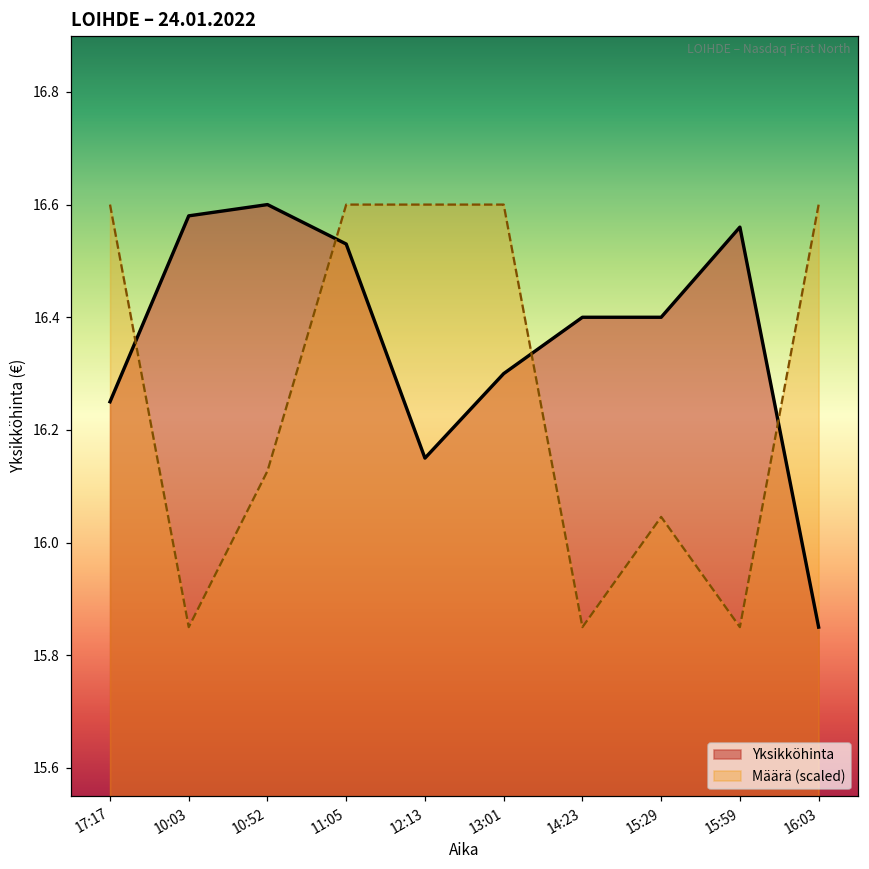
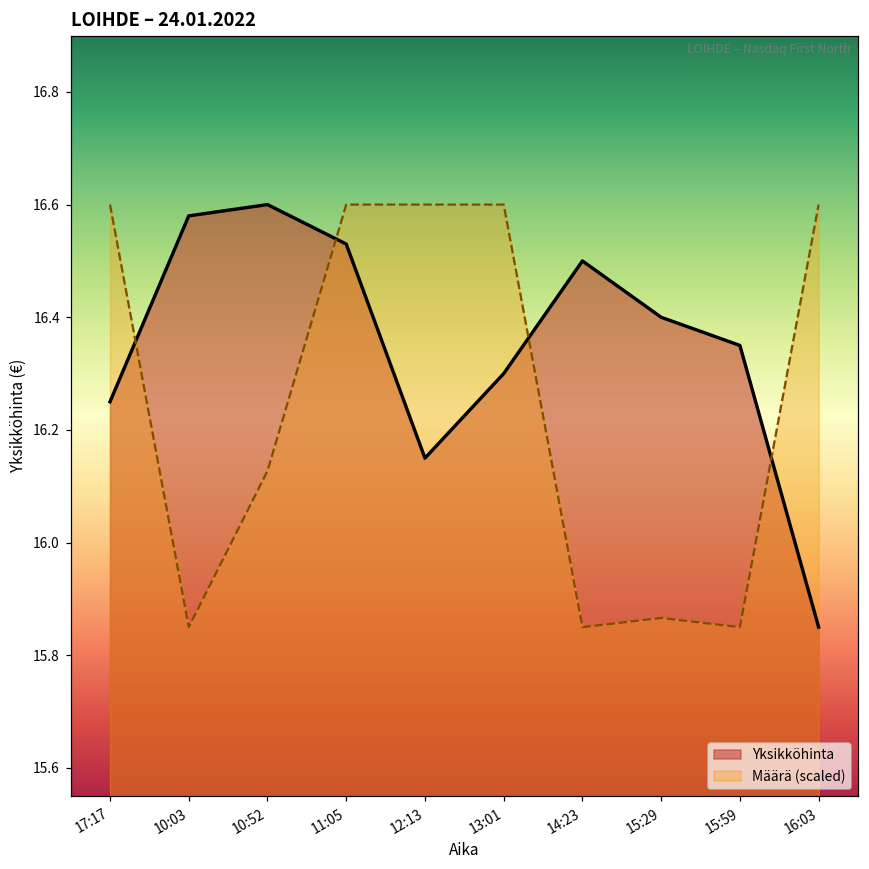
Yksikköhinta, 14:23: 16.4 -> 16.5
Määrä (scaled), 15:29: 16.05 -> 15.87
Yksikköhinta, 15:59: 16.56 -> 16.35
